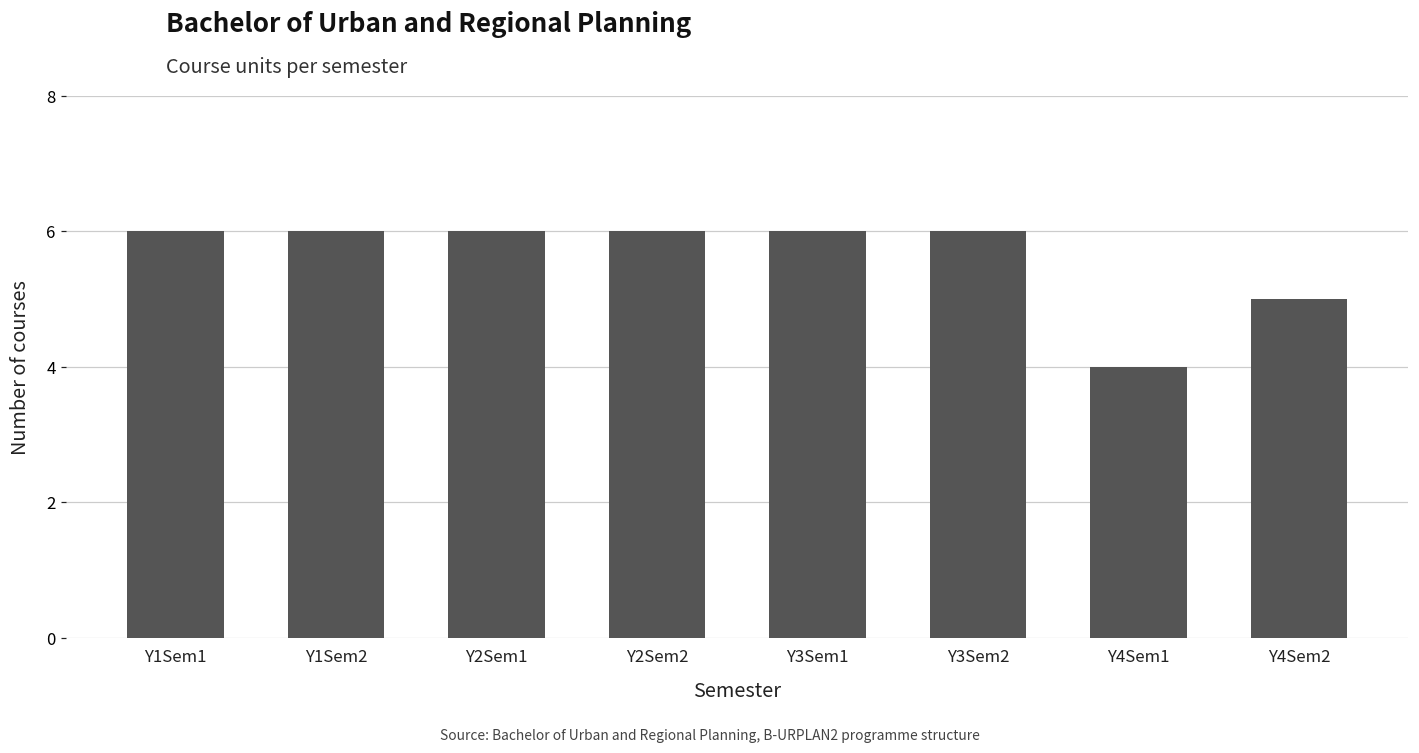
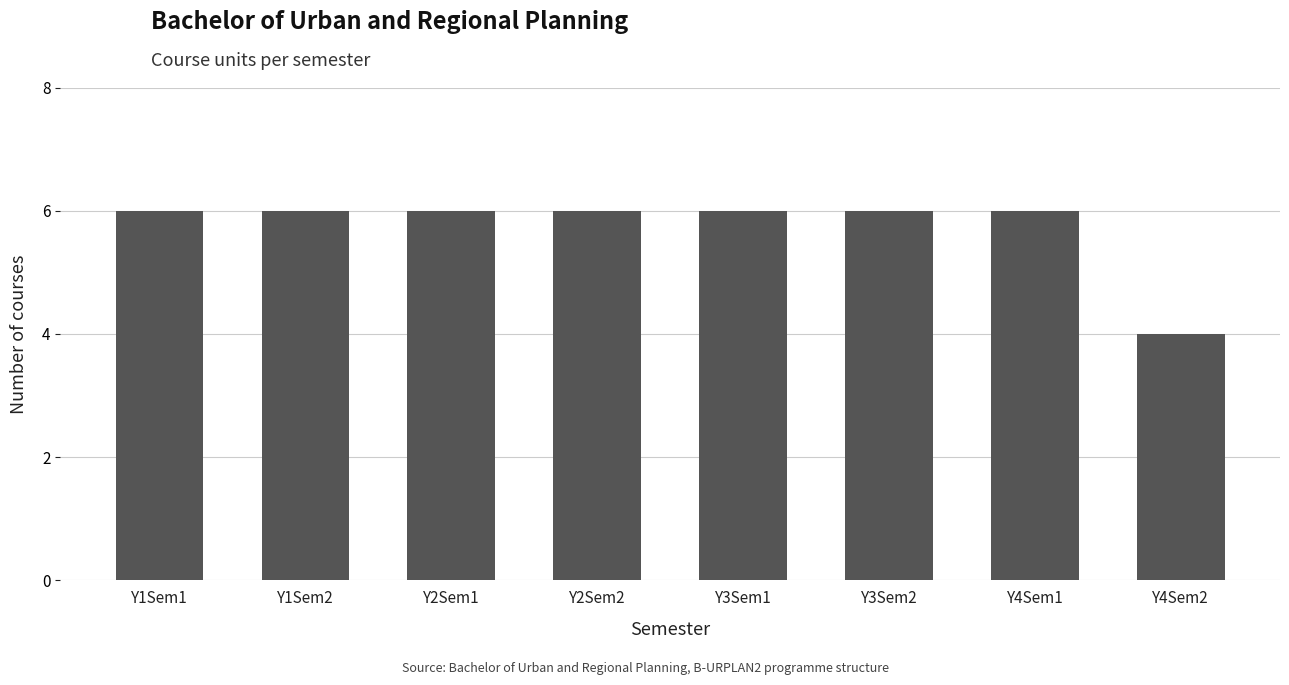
Y4Sem1: 4 -> 6
Y4Sem2: 5 -> 4
